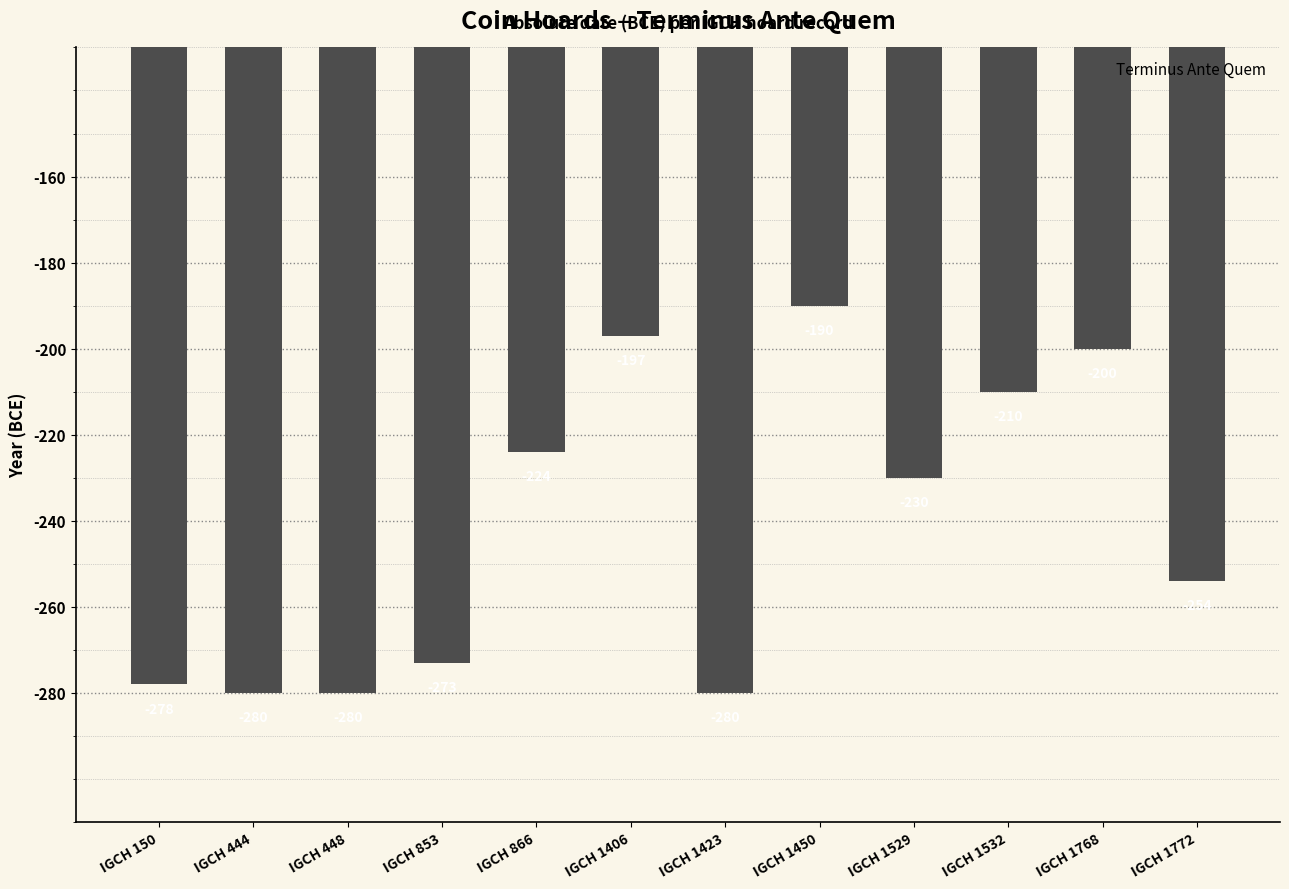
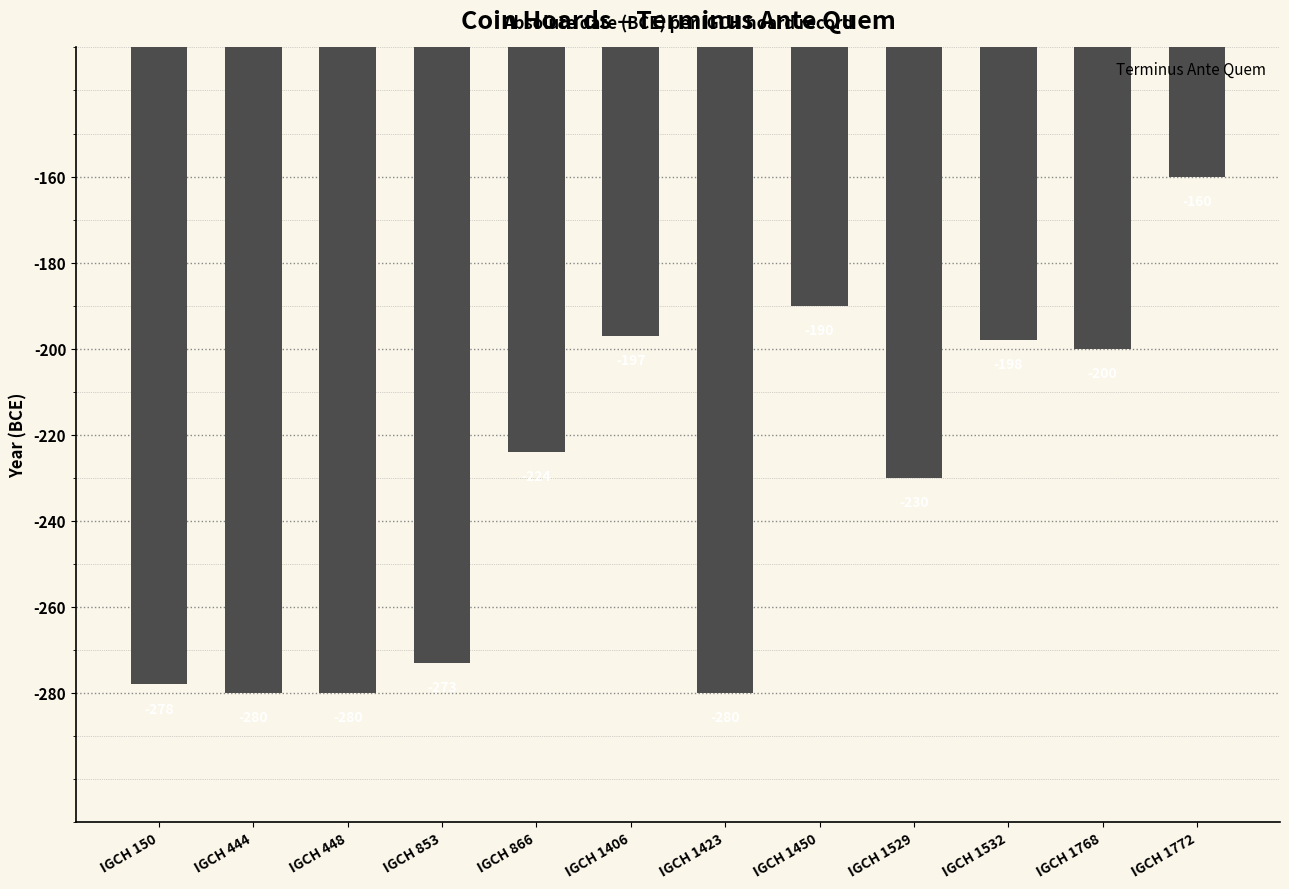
IGCH 1532: -210 -> -198
IGCH 1772: -254 -> -160
